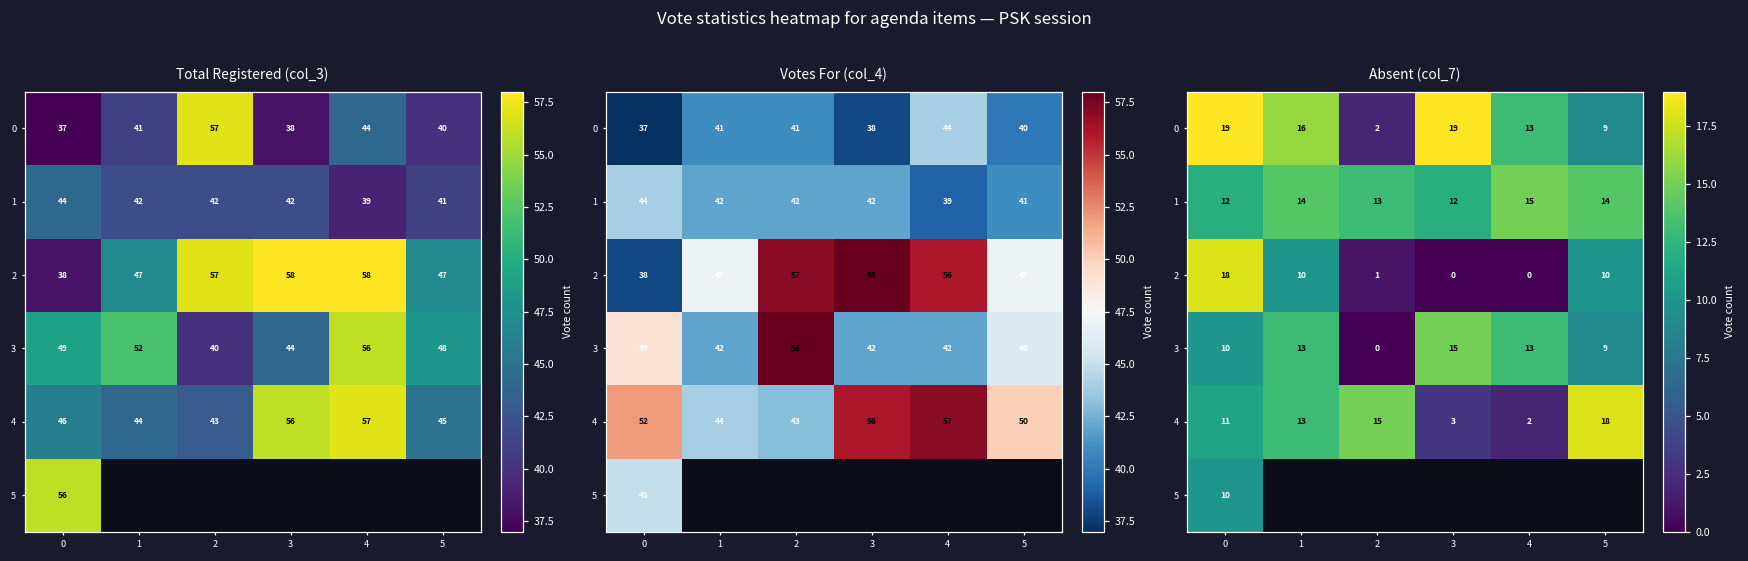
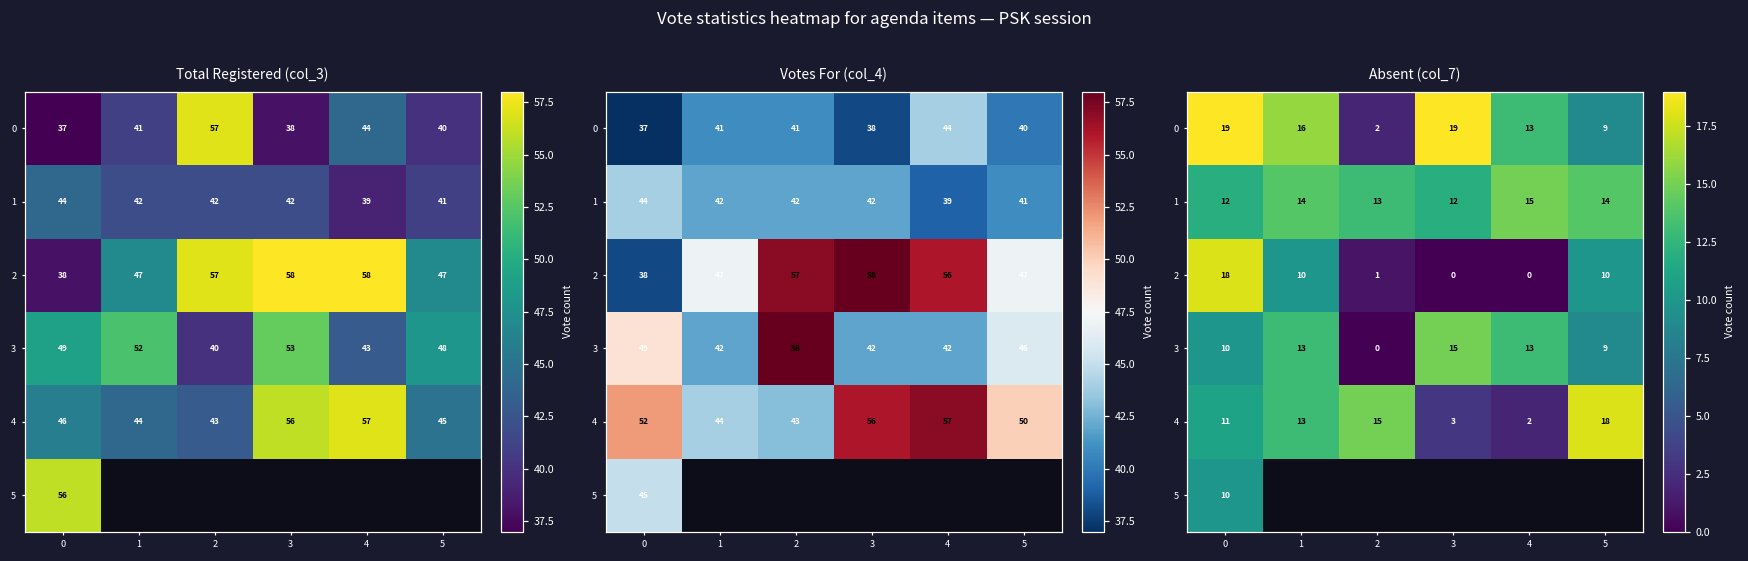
Total Registered (col_3), 3, 3: 44 -> 53
Total Registered (col_3), 3, 4: 56 -> 43
